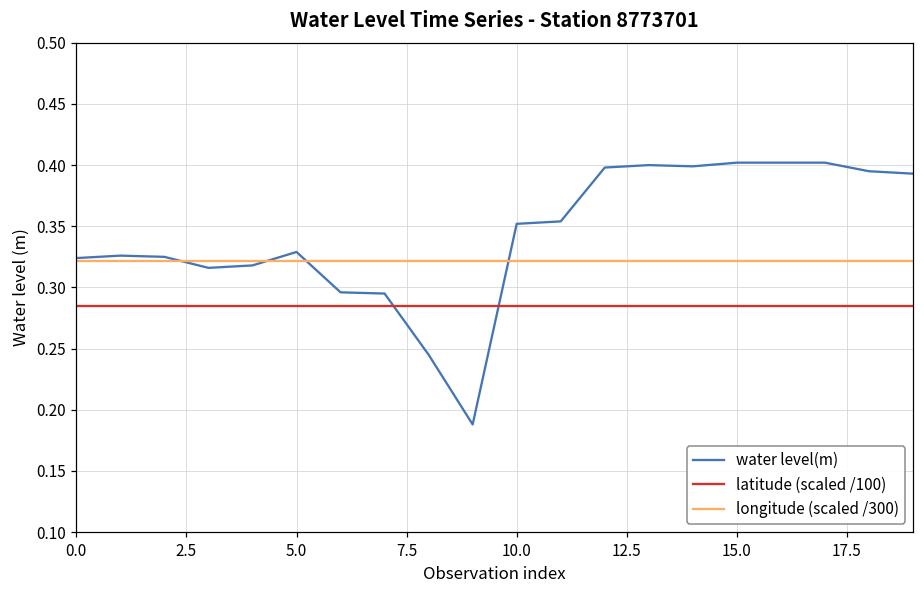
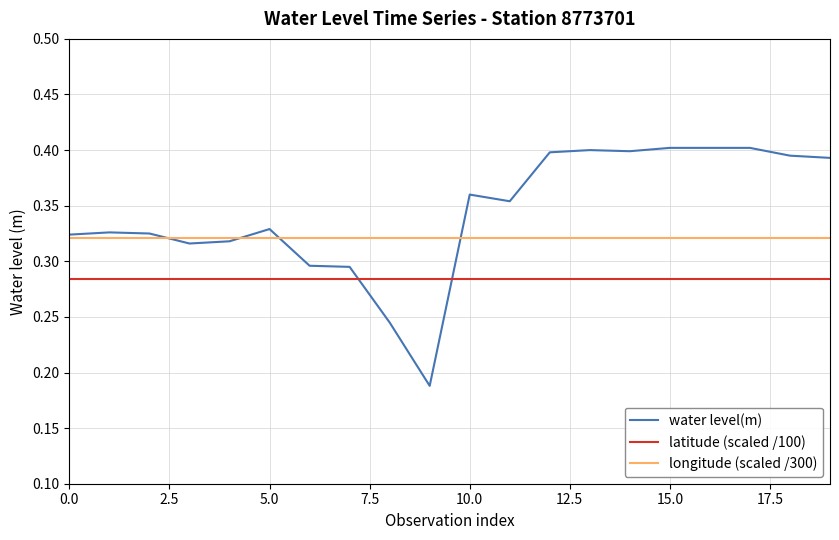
water level(m), 10.0: 0.352 -> 0.360
